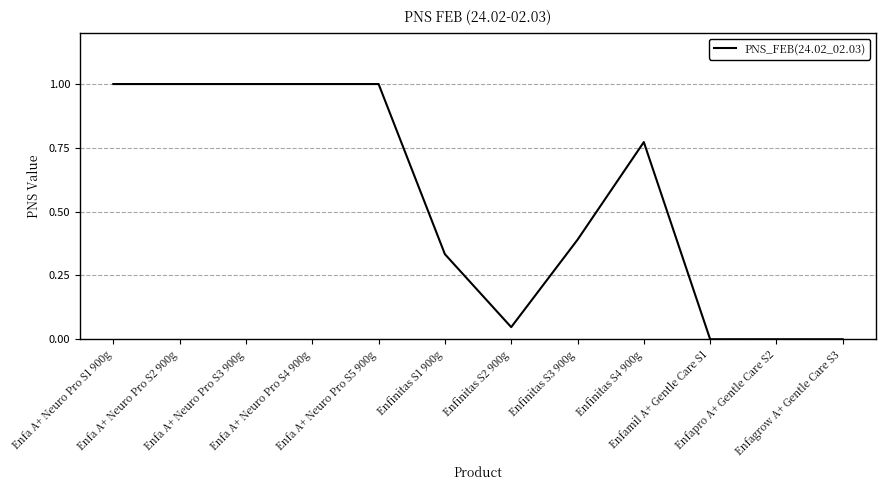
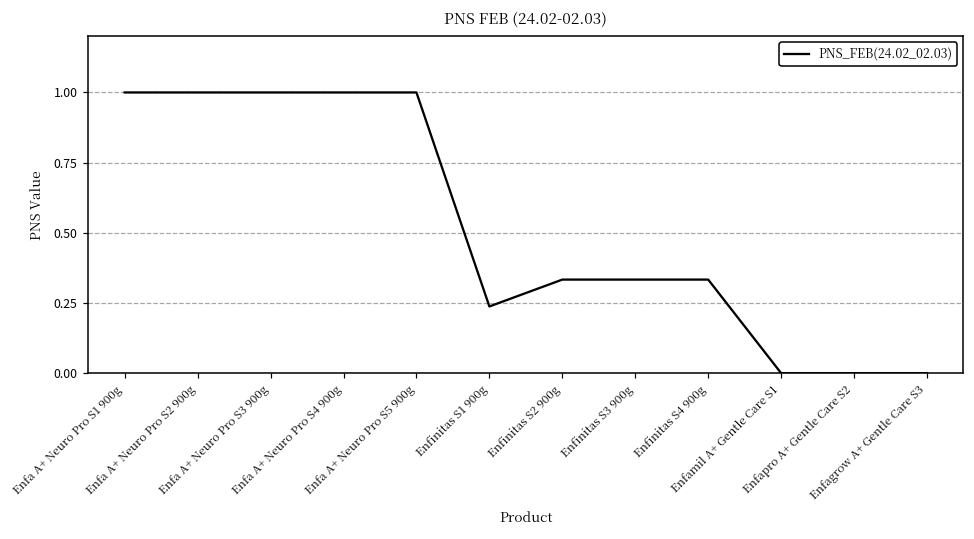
Enfinitas S1 900g: 0.33 -> 0.24
Enfinitas S2 900g: 0.05 -> 0.33
Enfinitas S3 900g: 0.39 -> 0.33
Enfinitas S4 900g: 0.77 -> 0.33
